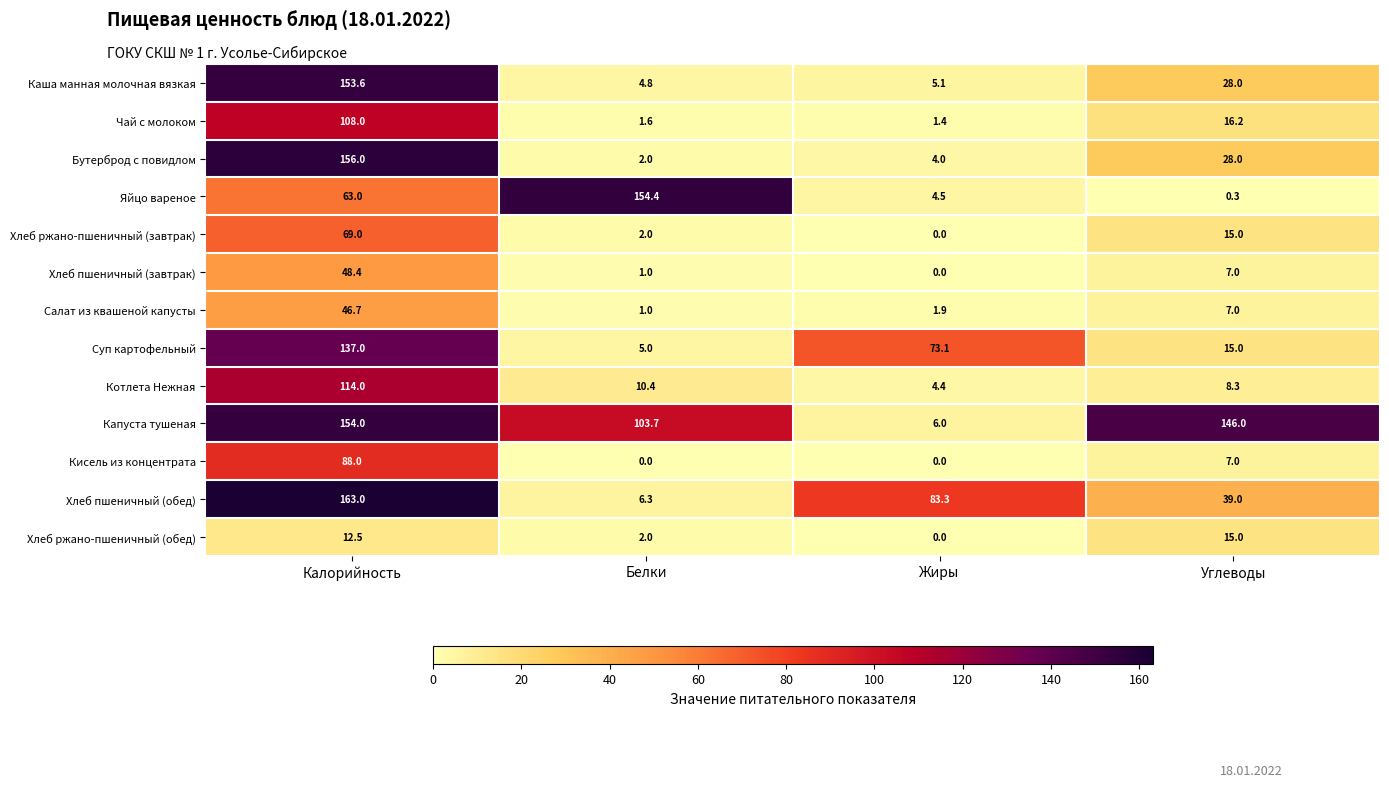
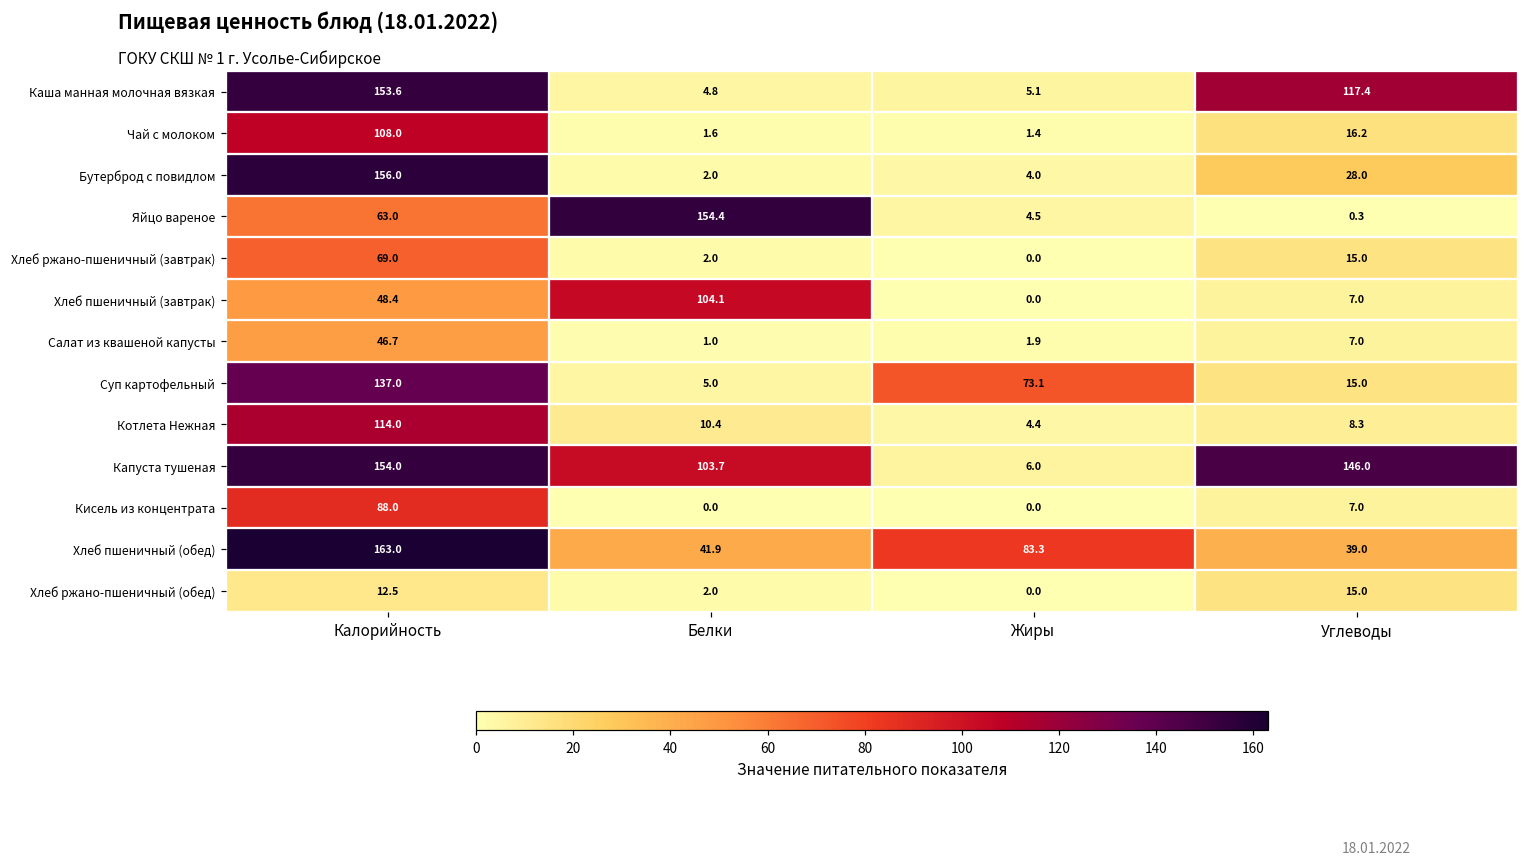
Каша манная молочная вязкая, Углеводы: 28.0 -> 117.4
Хлеб пшеничный (завтрак), Белки: 1.0 -> 104.1
Хлеб пшеничный (обед), Белки: 6.3 -> 41.9
